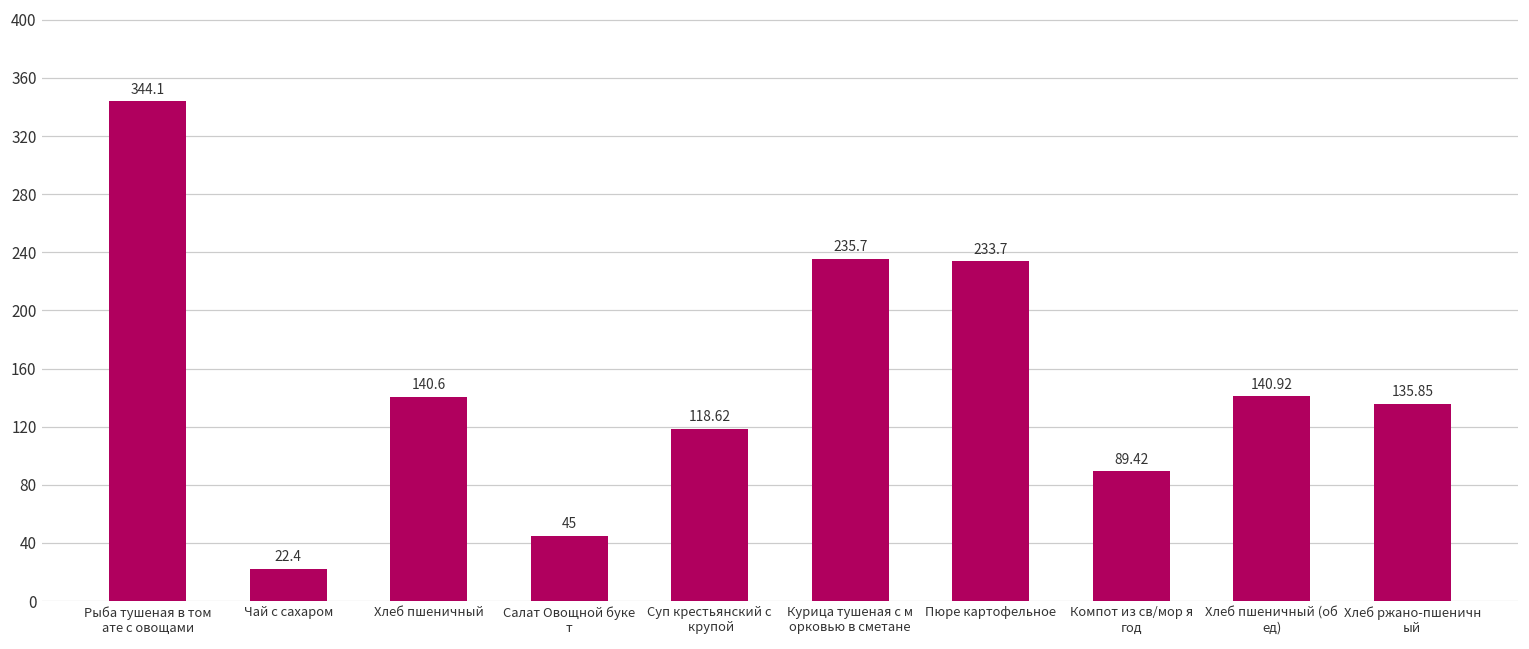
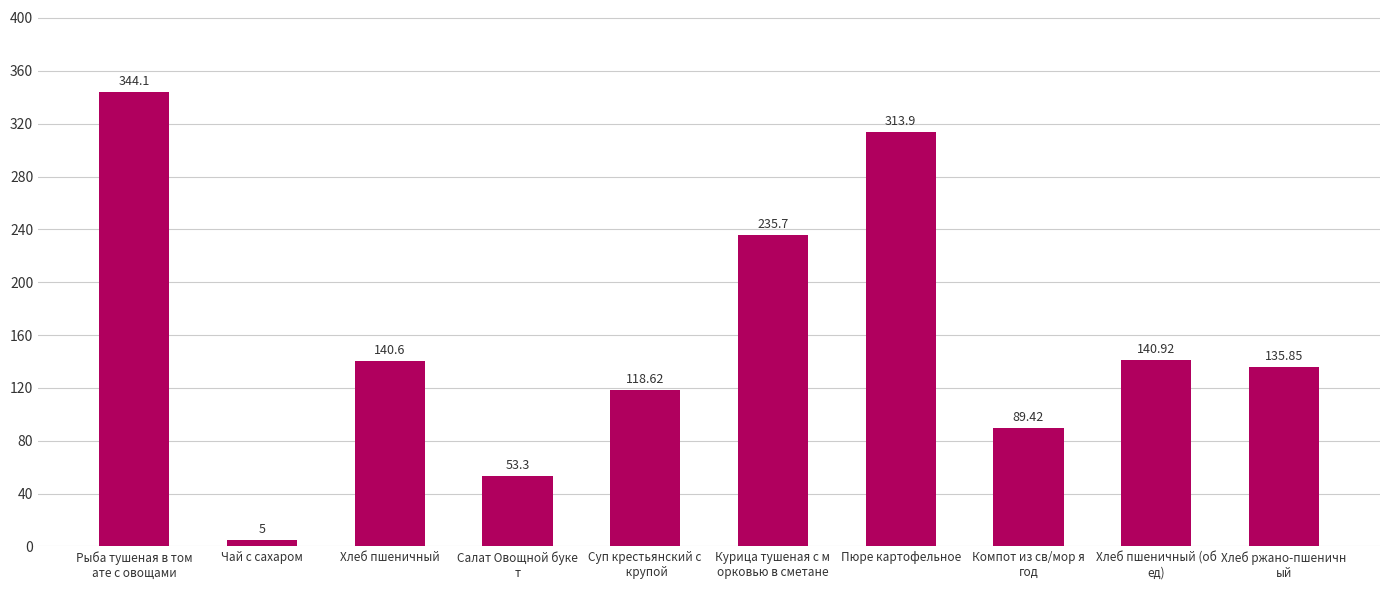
Чай с сахаром: 22.4 -> 5
Салат Овощной буке т: 45 -> 53.3
Пюре картофельное: 233.7 -> 313.9
